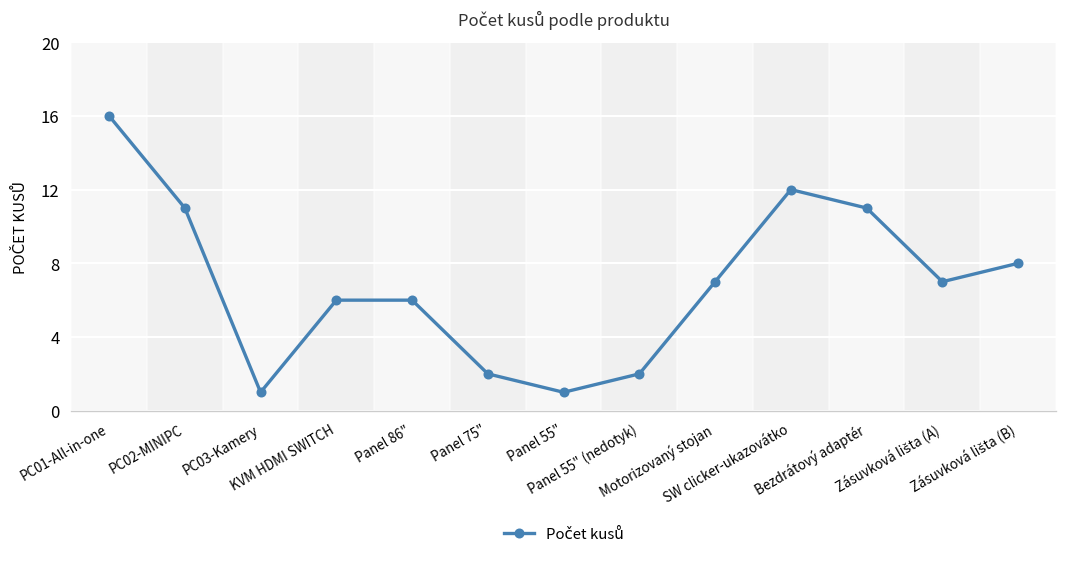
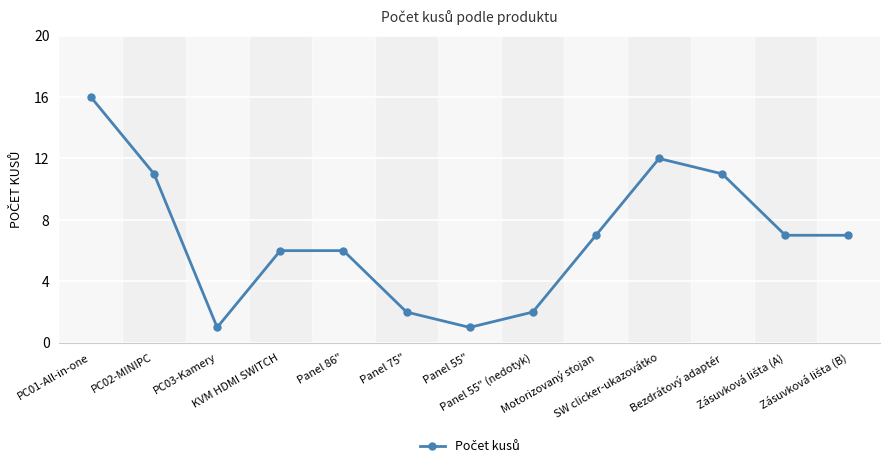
Zásuvková lišta (B): 8 -> 7
